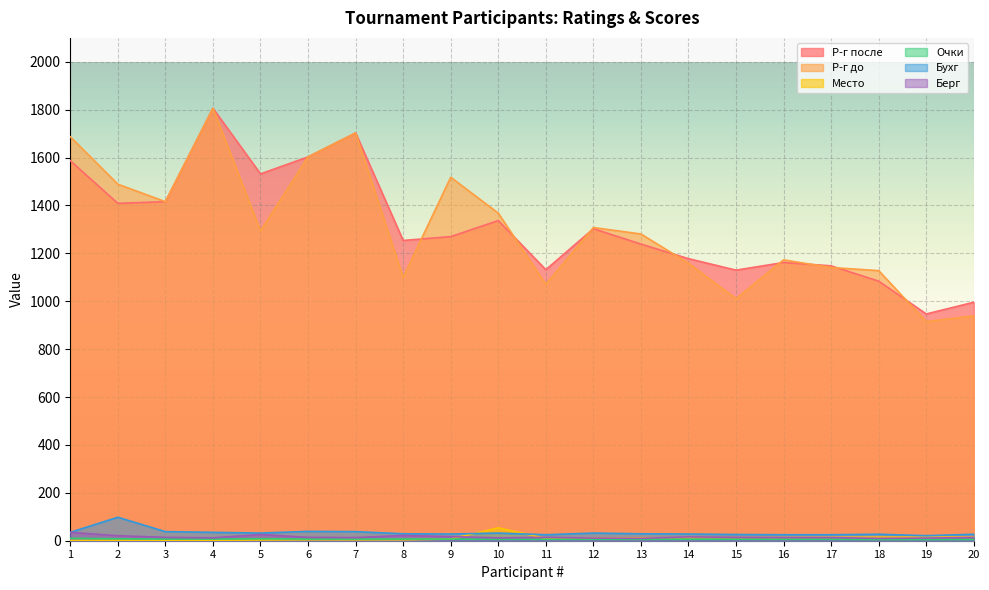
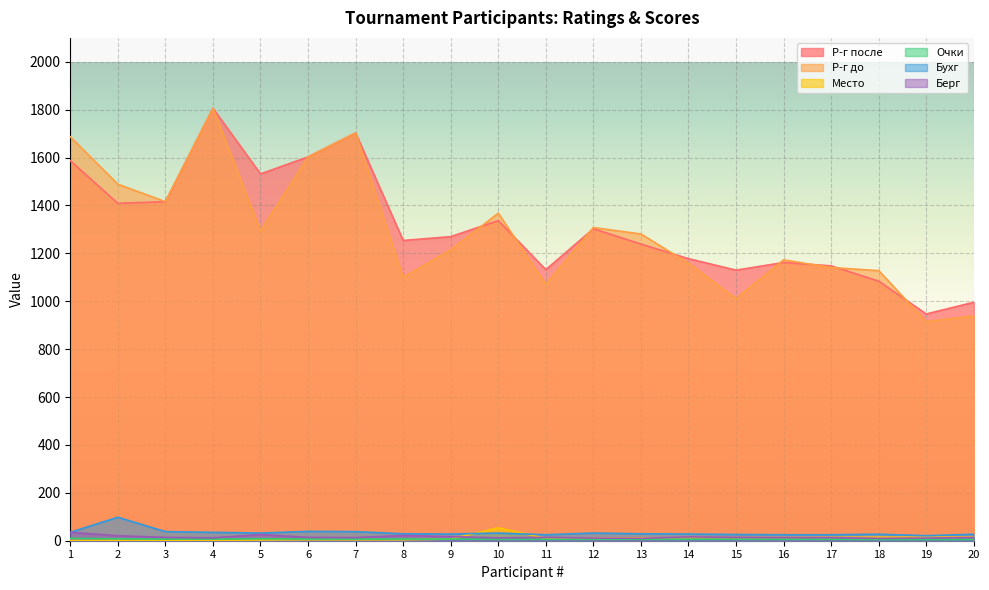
Р-г до, 9: 1520 -> 1220
